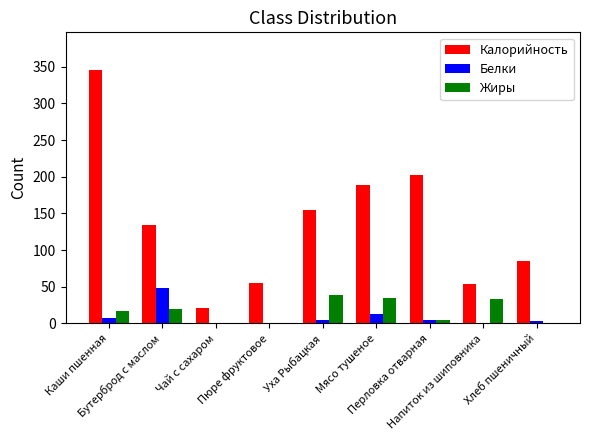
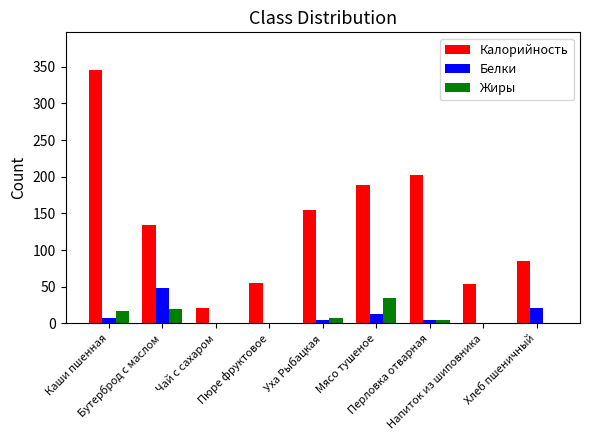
Жиры, Уха Рыбацкая: 40 -> 10
Жиры, Напиток из шиповника: 30 -> 0
Белки, Хлеб пшеничный: 0 -> 20
